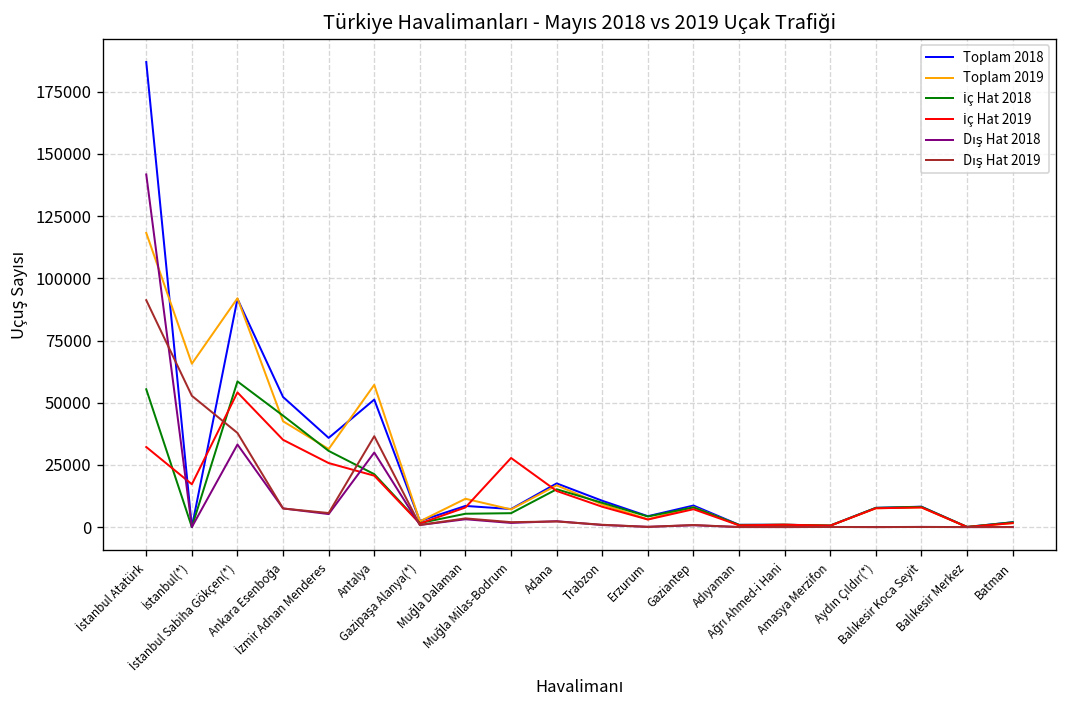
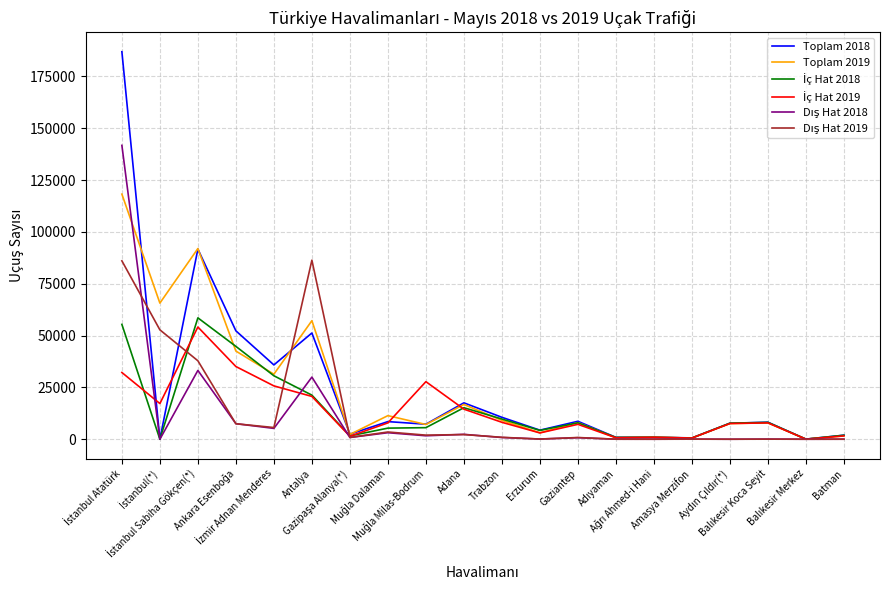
Dış Hat 2019, İstanbul Atatürk: 91000 -> 86000
Dış Hat 2019, Antalya: 37000 -> 86000
